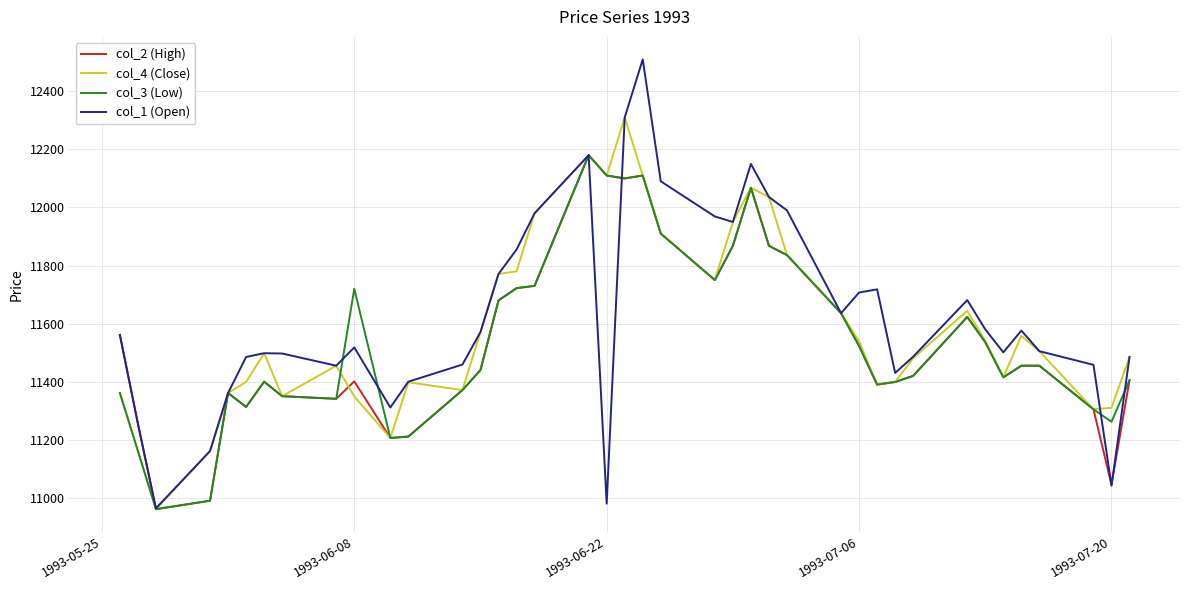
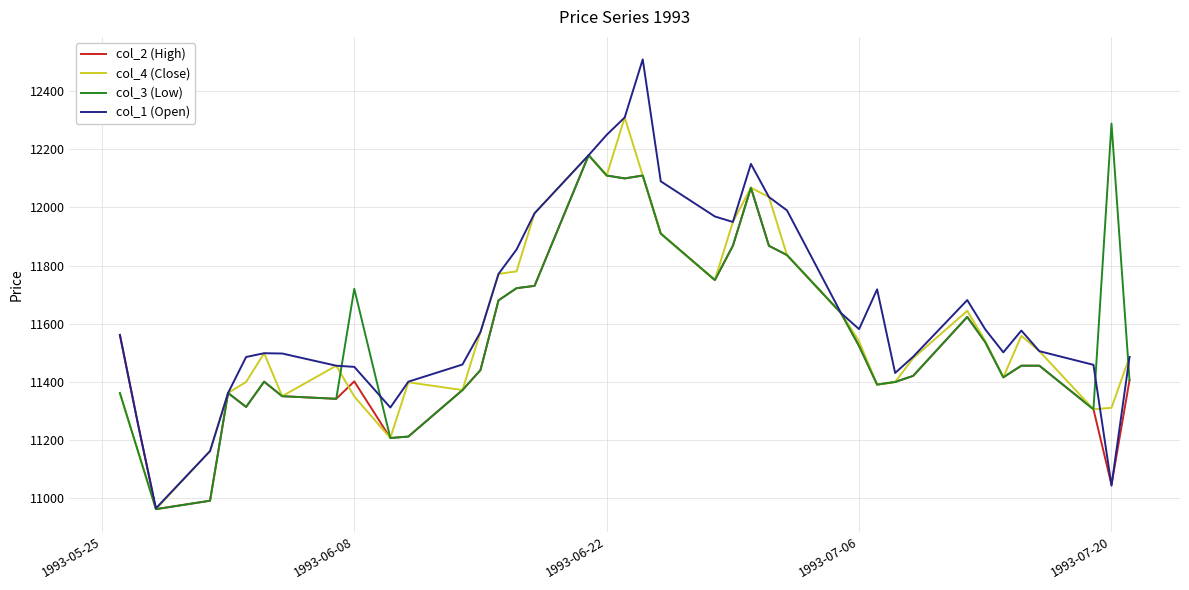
col_1 (Open), 1993-06-08: 11520 -> 11450
col_1 (Open), 1993-06-22: 10980 -> 12250
col_1 (Open), 1993-07-06: 11710 -> 11580
col_3 (Low), 1993-07-20: 11260 -> 12290
